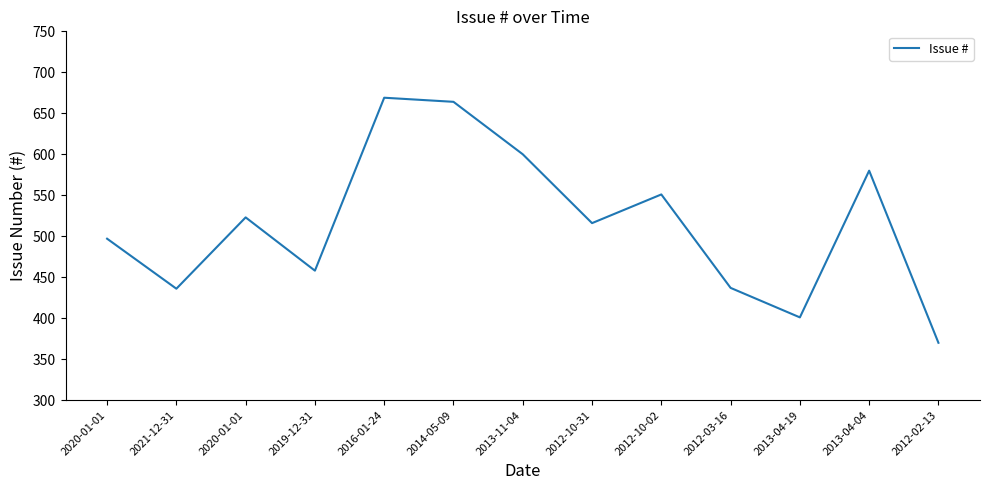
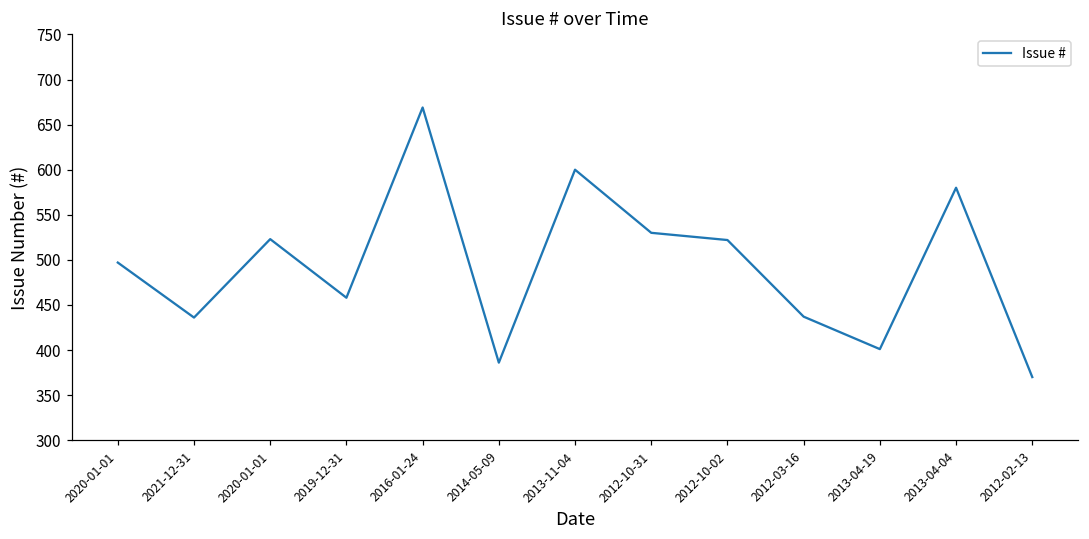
2014-05-09: 660 -> 390
2012-10-31: 520 -> 530
2012-10-02: 550 -> 520
